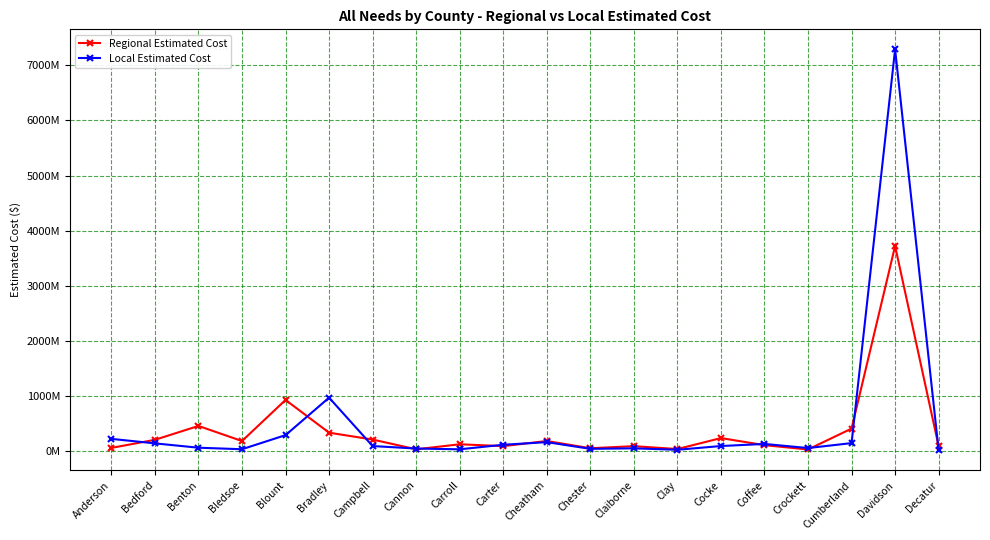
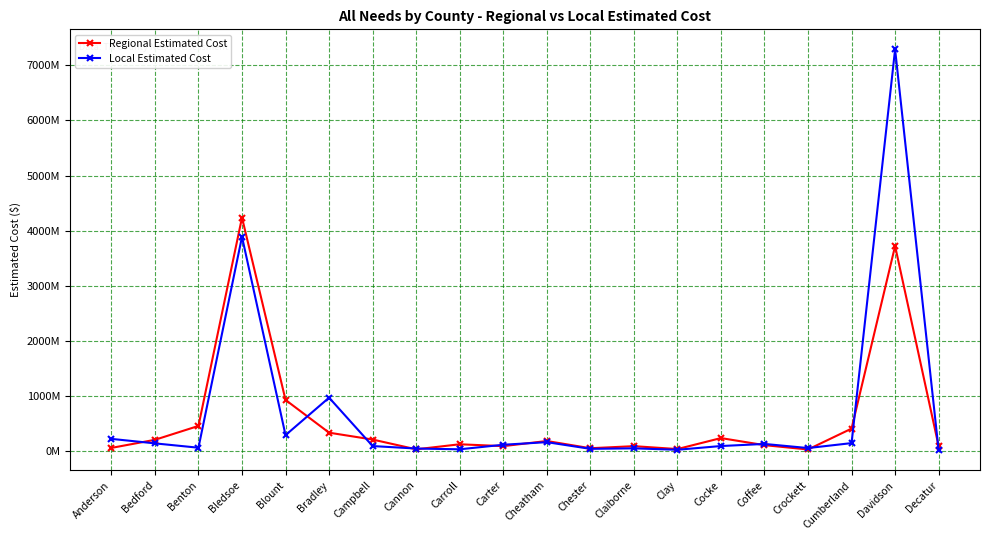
Regional Estimated Cost, Bledsoe: 200000000 -> 4200000000
Local Estimated Cost, Bledsoe: 0 -> 3900000000
